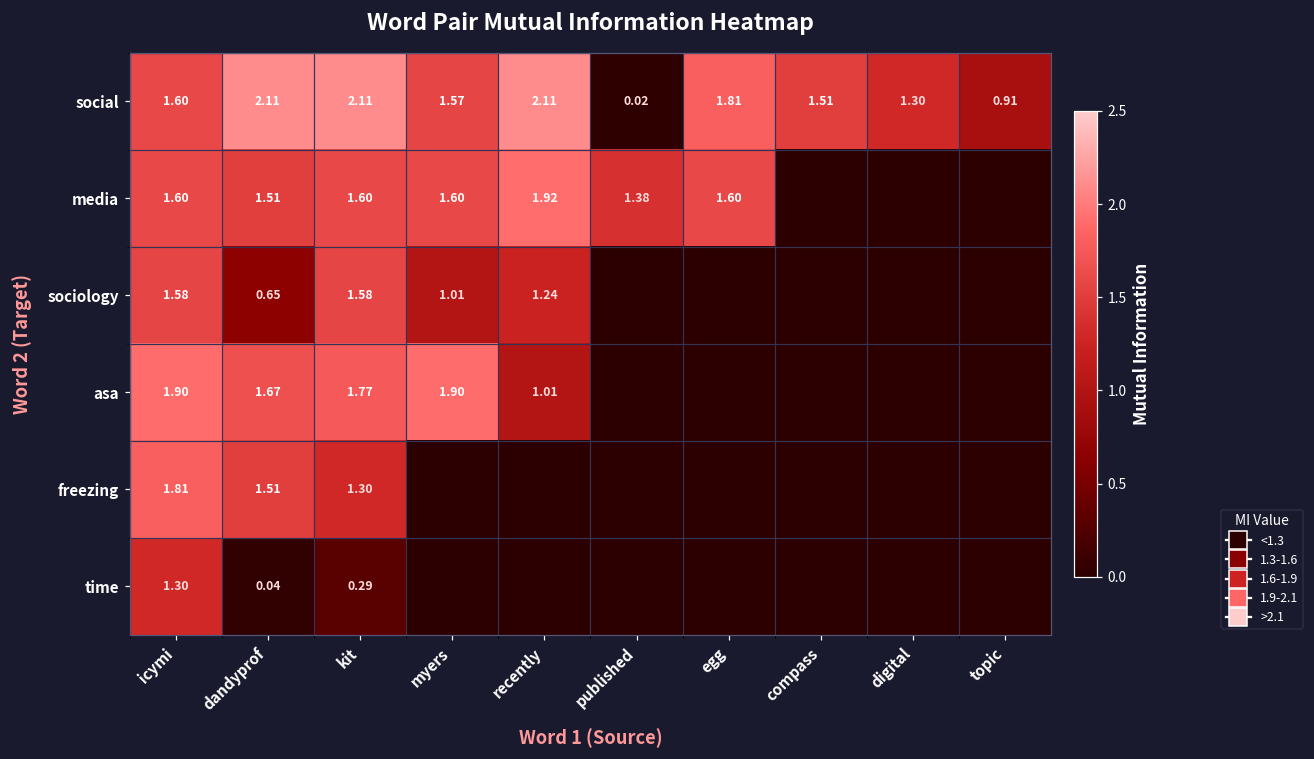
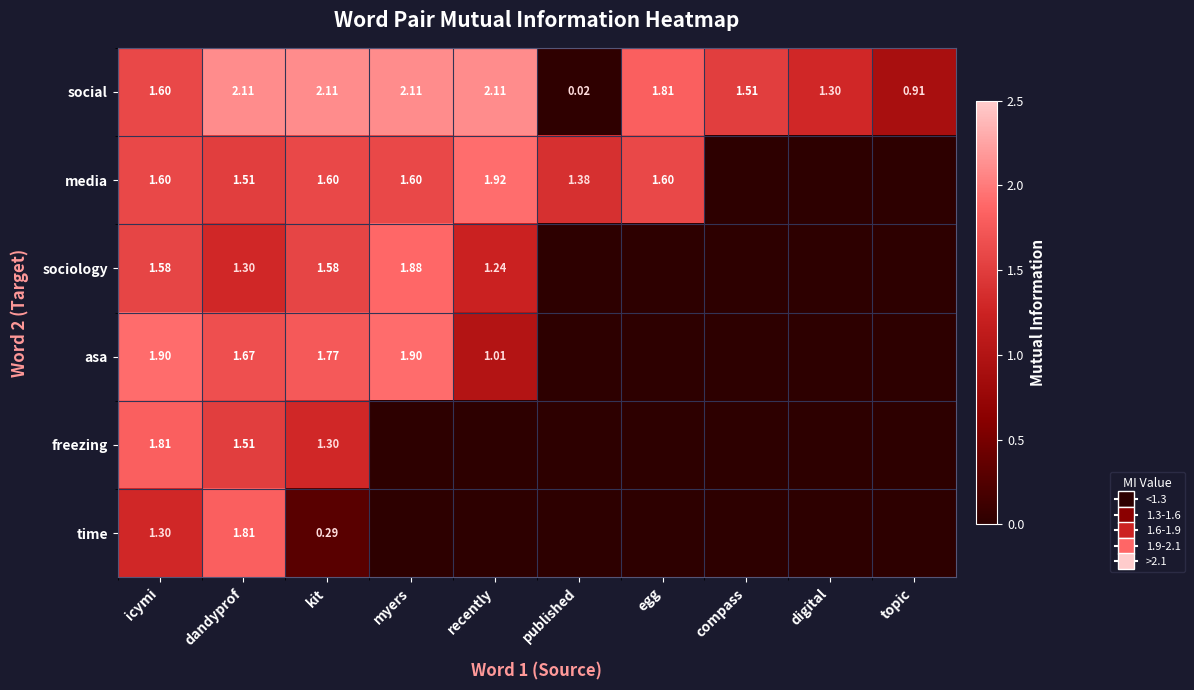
social, myers: 1.57 -> 2.11
sociology, dandyprof: 0.65 -> 1.30
sociology, myers: 1.01 -> 1.88
time, dandyprof: 0.04 -> 1.81
